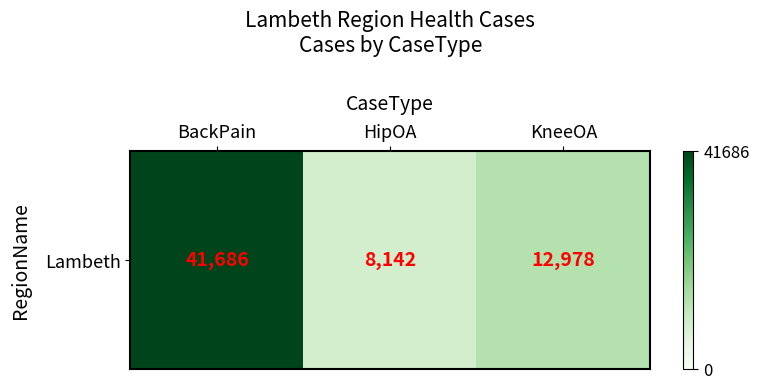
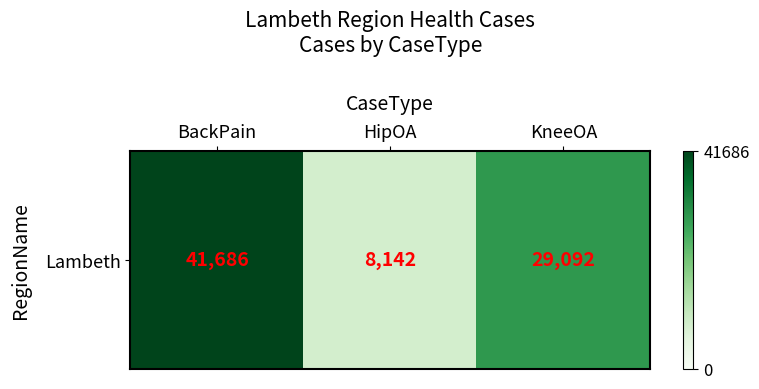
Lambeth, KneeOA: 12,978 -> 29,092
